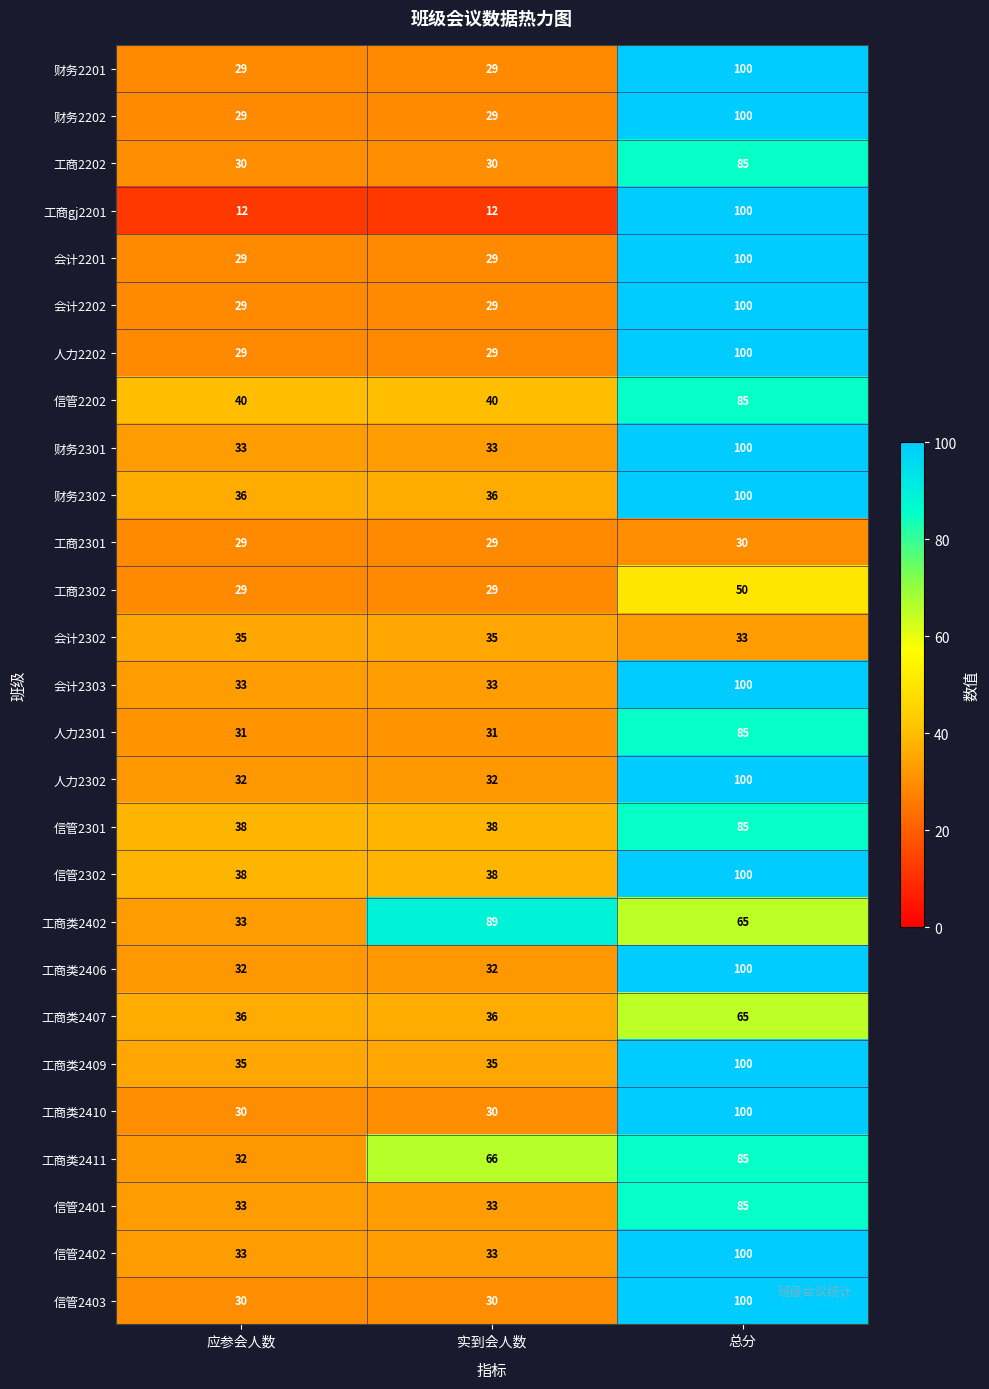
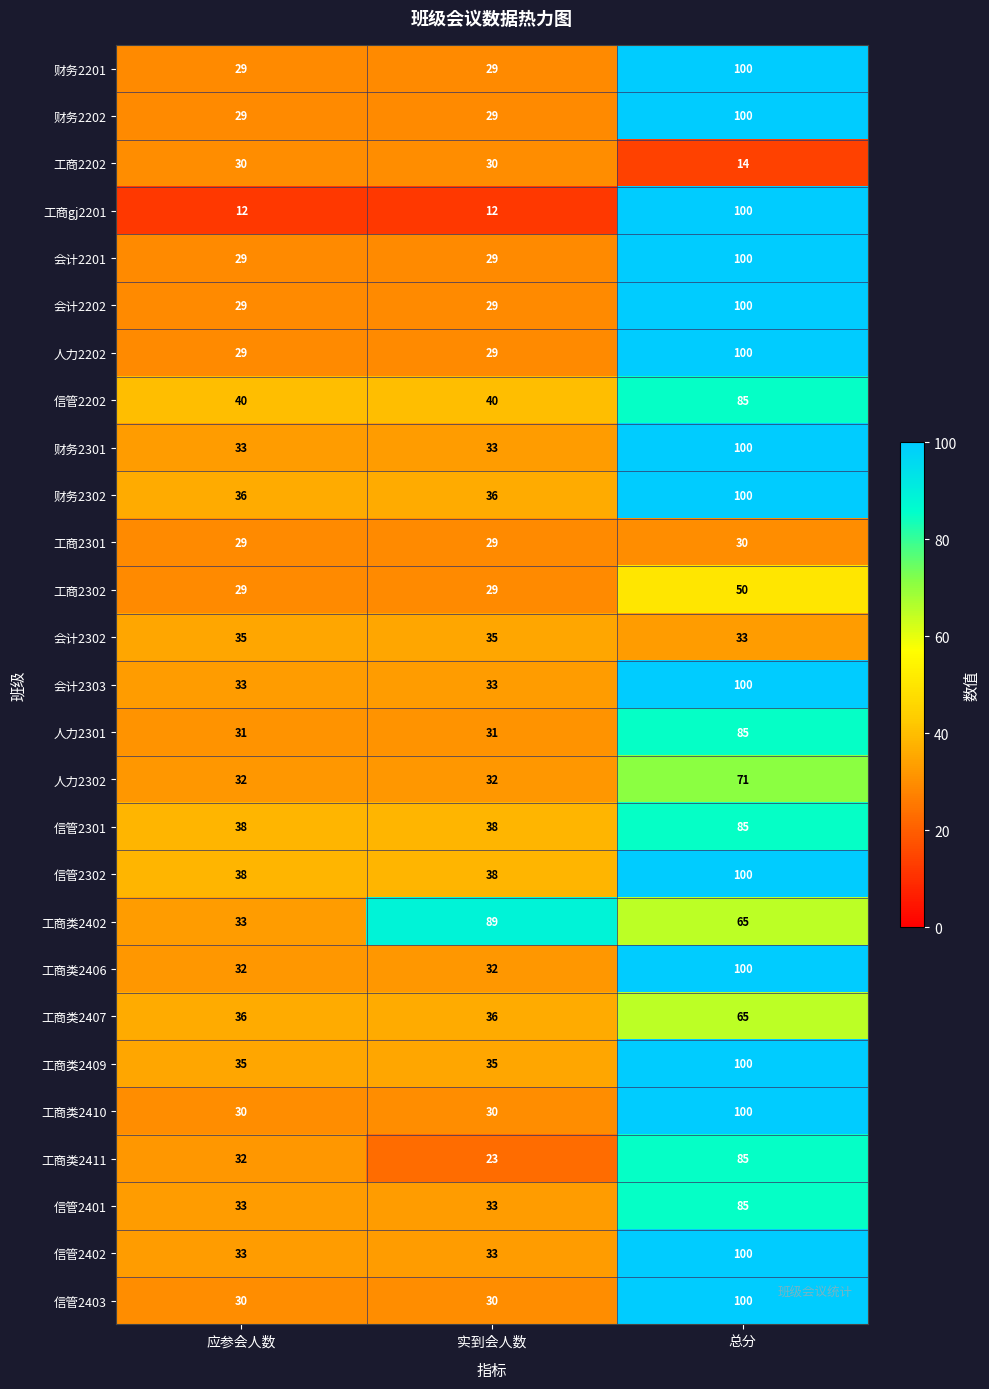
工商2202, 总分: 85 -> 14
人力2302, 总分: 100 -> 71
工商类2411, 实到会人数: 66 -> 23
